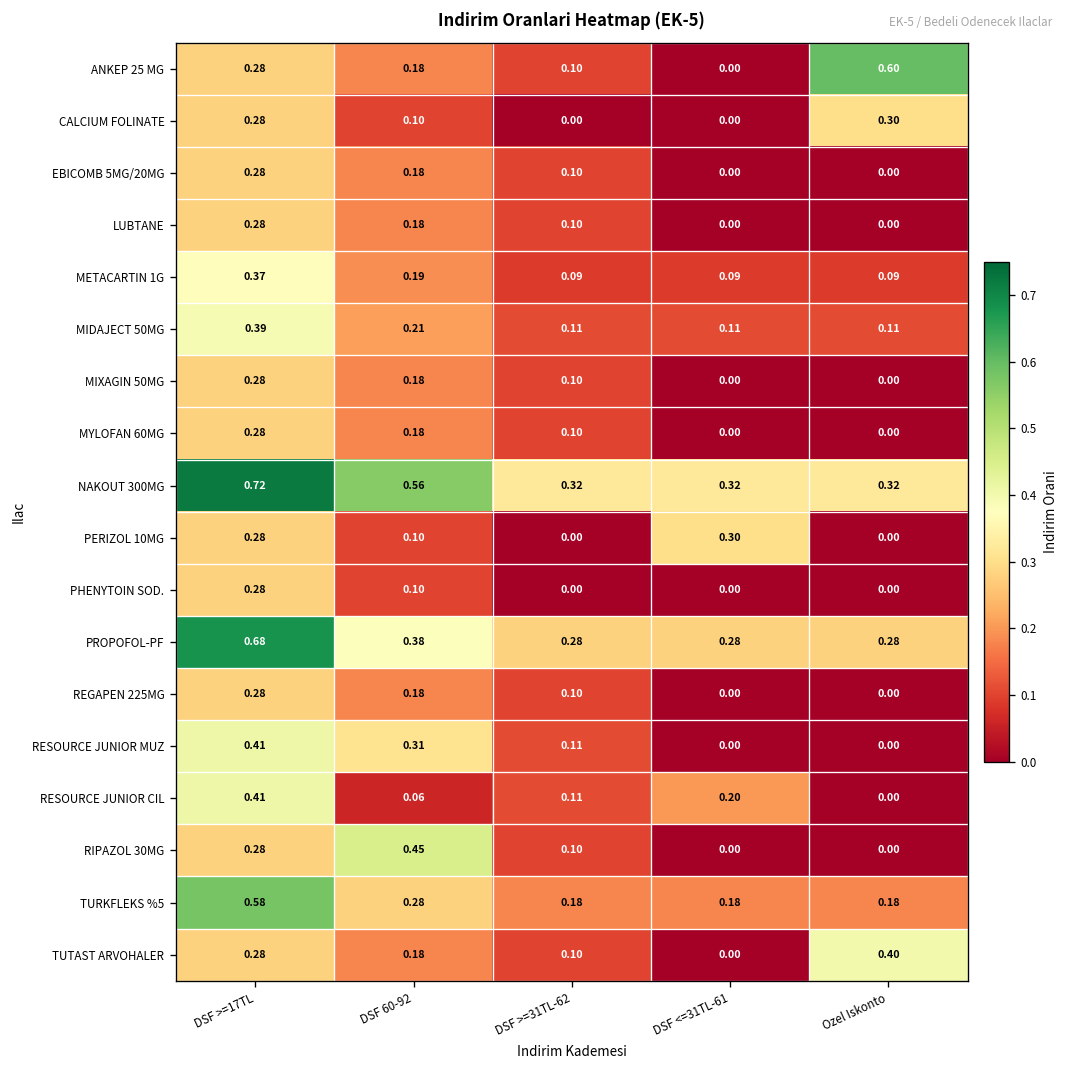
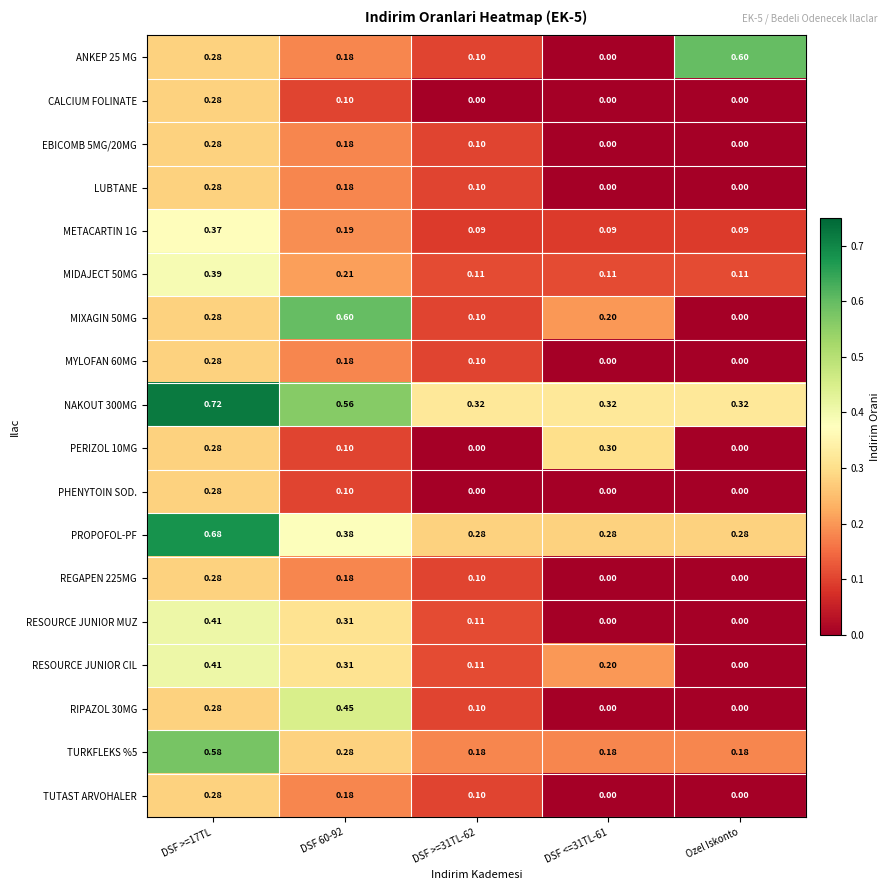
CALCIUM FOLINATE, Ozel Iskonto: 0.30 -> 0.00
MIXAGIN 50MG, DSF 60-92: 0.18 -> 0.60
MIXAGIN 50MG, DSF <=31TL-61: 0.00 -> 0.20
RESOURCE JUNIOR CIL, DSF 60-92: 0.06 -> 0.31
TUTAST ARVOHALER, Ozel Iskonto: 0.40 -> 0.00
